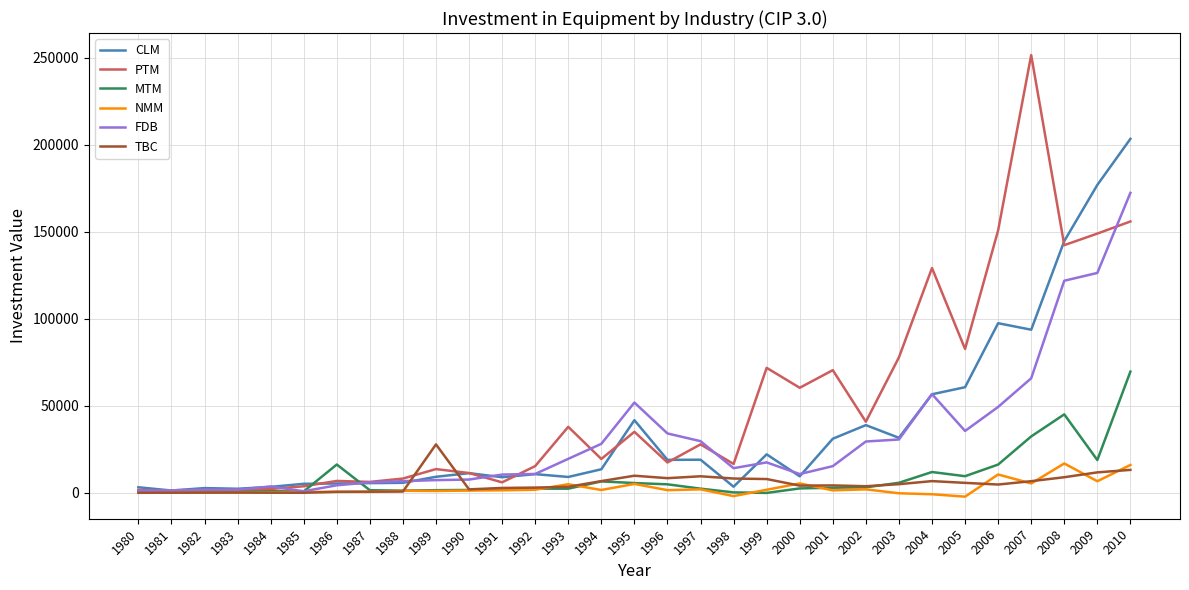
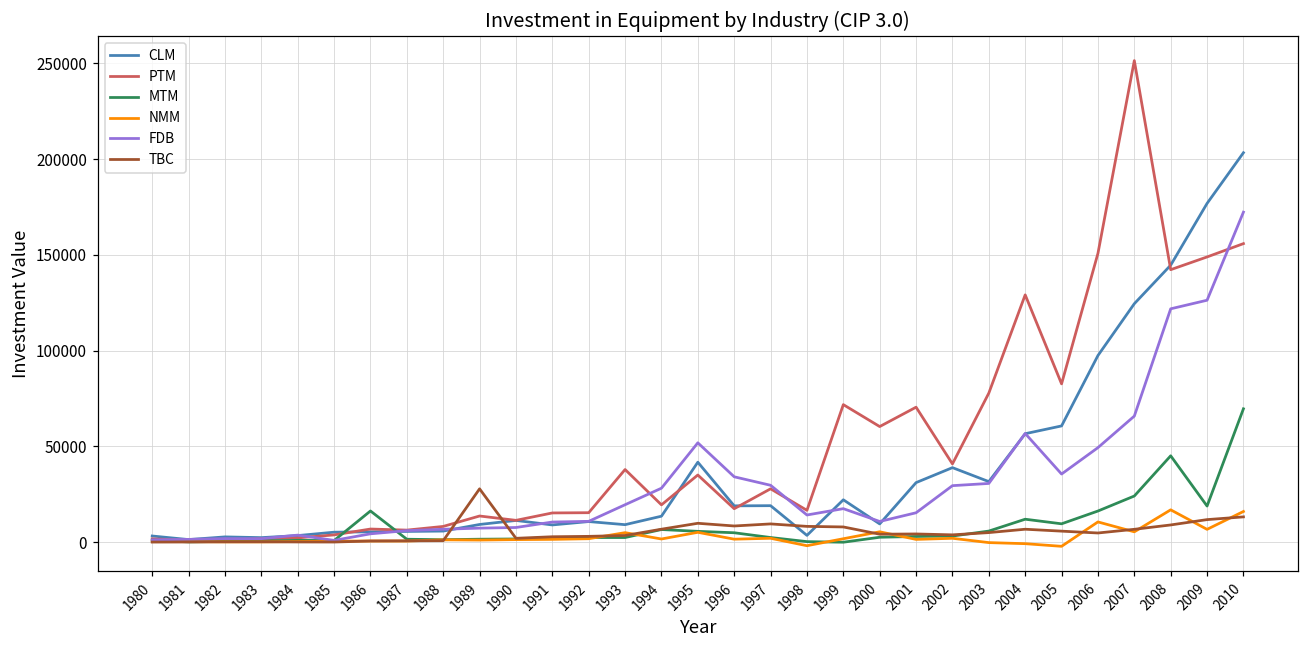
PTM, 1991: 6000 -> 15000
CLM, 2007: 94000 -> 124000
MTM, 2007: 32000 -> 24000
